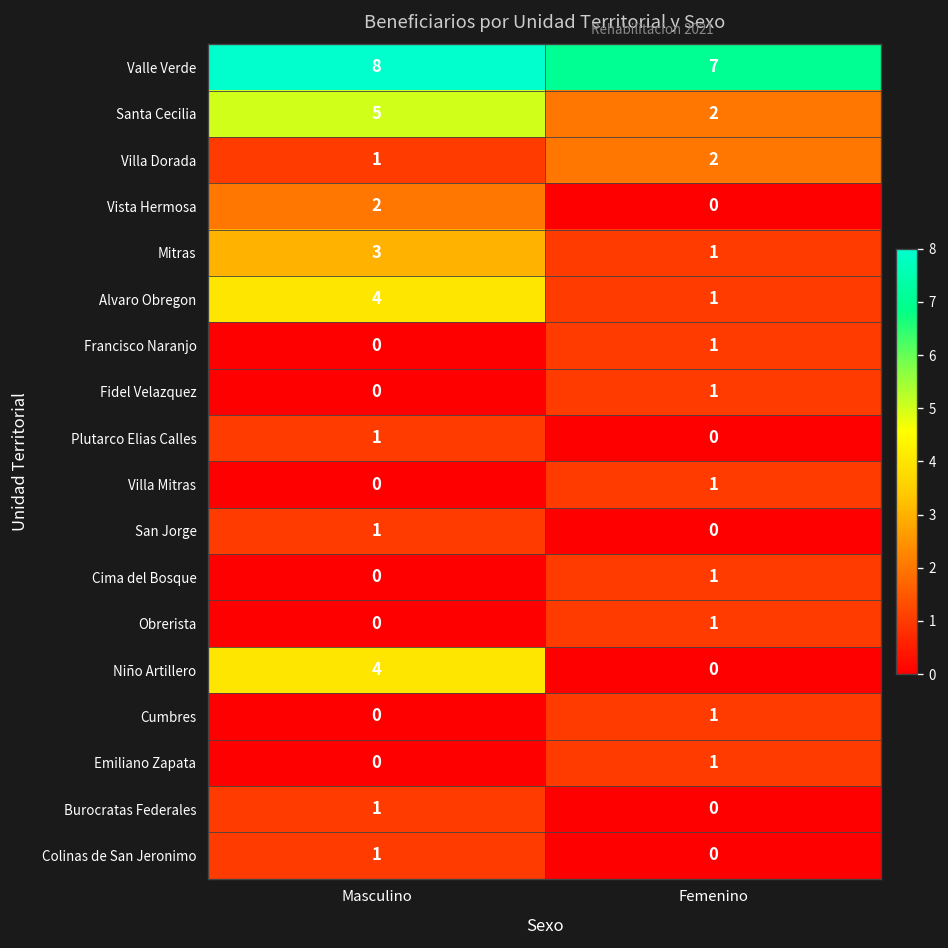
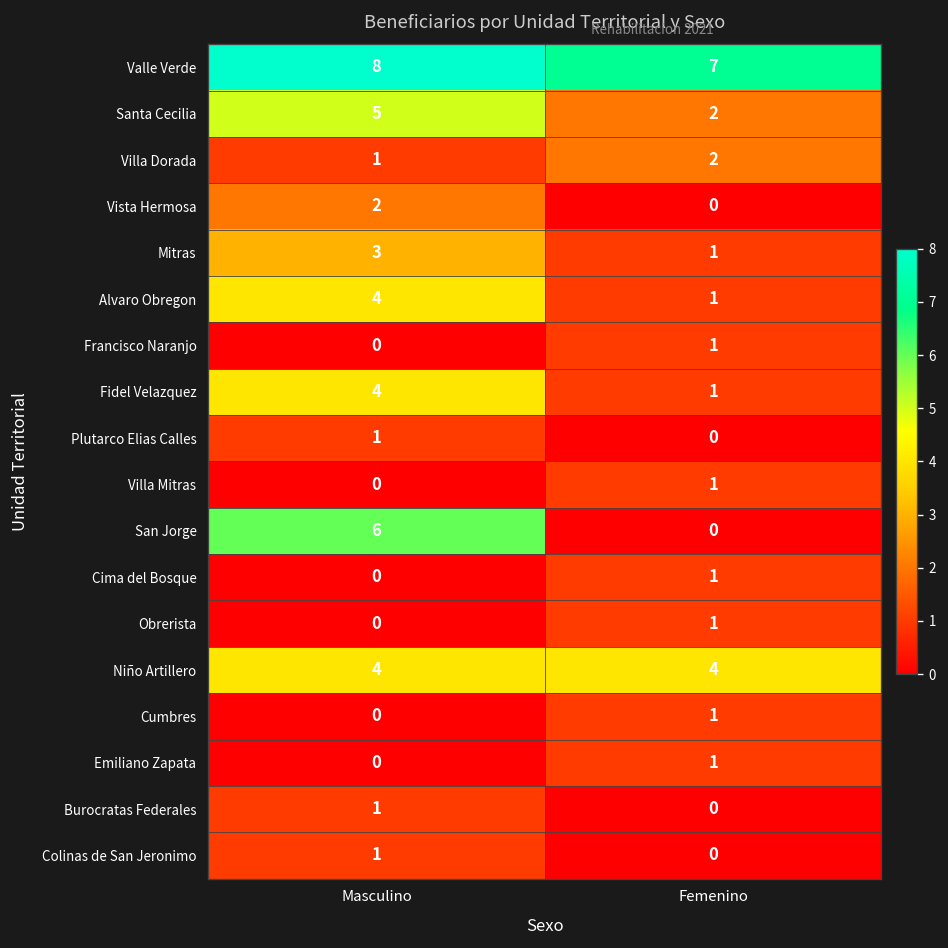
Fidel Velazquez, Masculino: 0 -> 4
San Jorge, Masculino: 1 -> 6
Niño Artillero, Femenino: 0 -> 4
